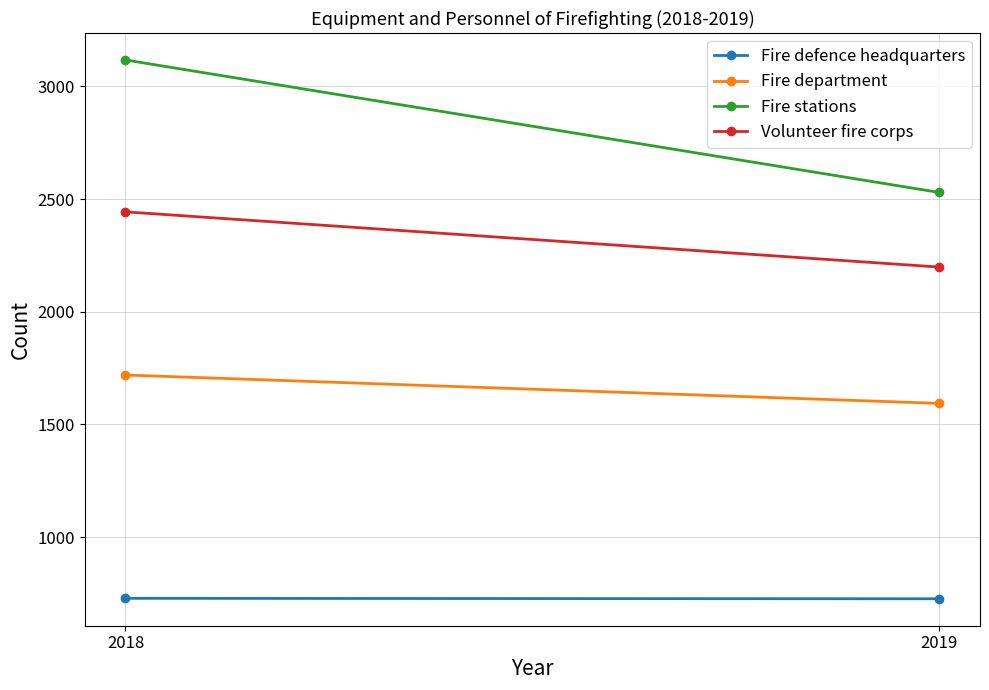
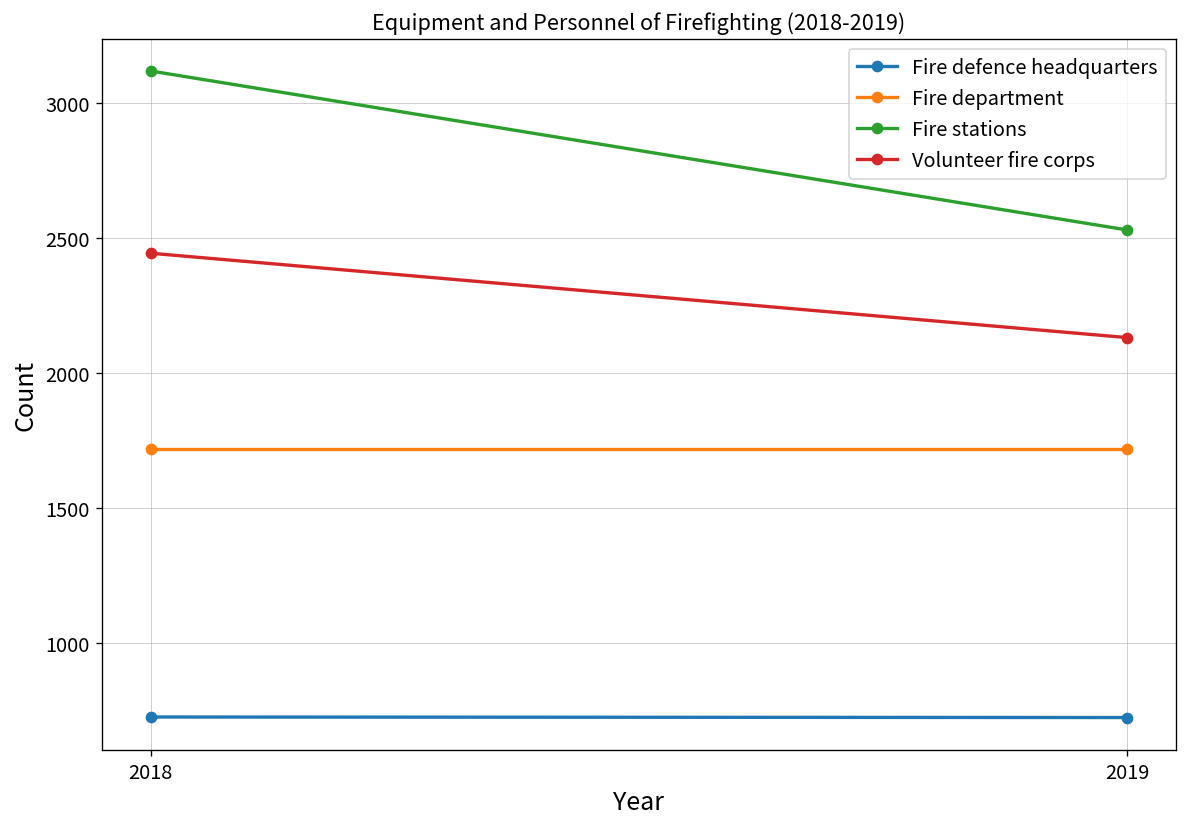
Fire department, 2019: 1590 -> 1720
Volunteer fire corps, 2019: 2200 -> 2130
